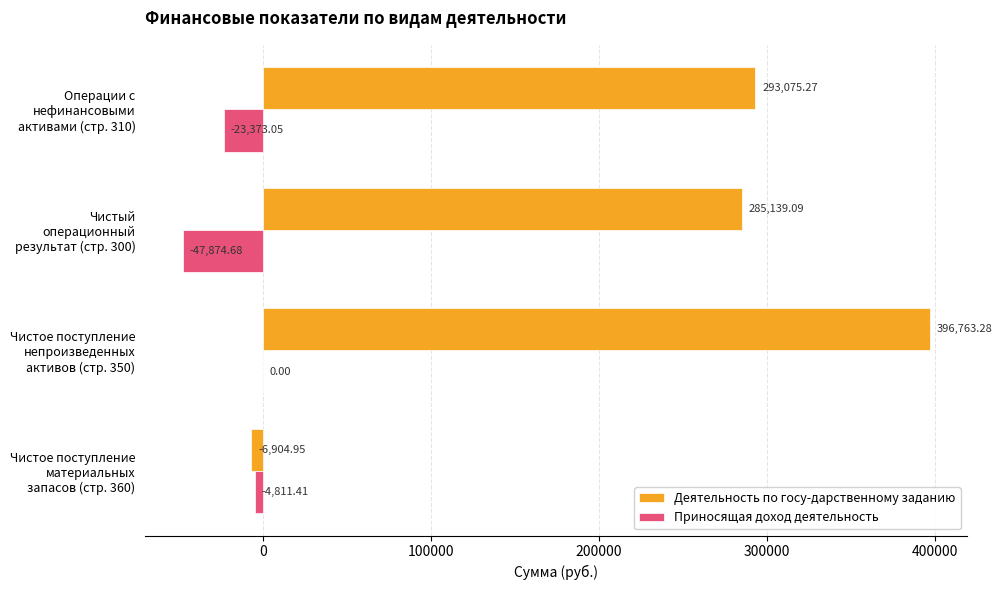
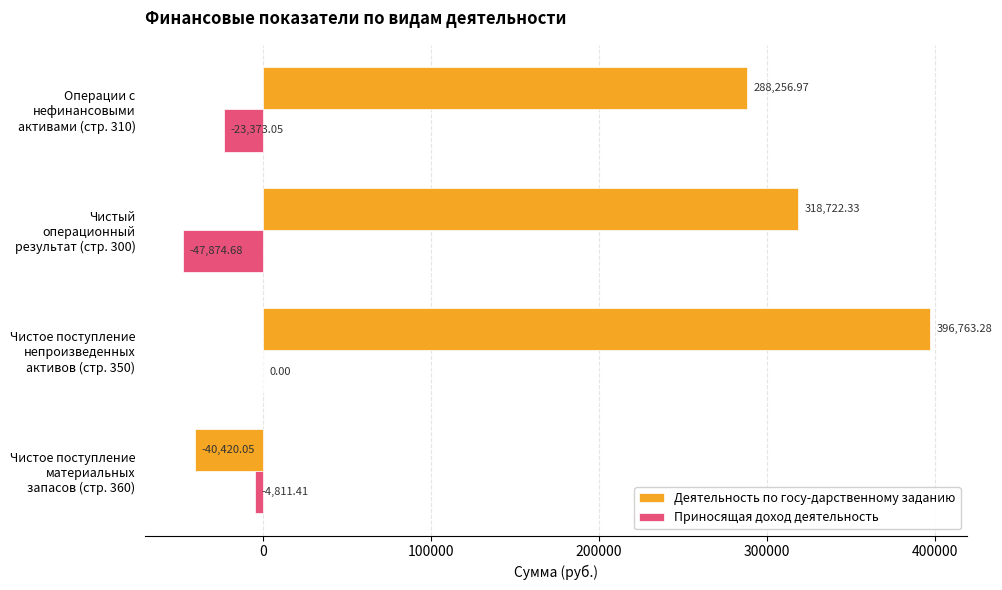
Деятельность по госу-дарственному заданию, Операции с нефинансовыми активами (стр. 310): 293,075.27 -> 288,256.97
Деятельность по госу-дарственному заданию, Чистый операционный результат (стр. 300): 285,139.09 -> 318,722.33
Деятельность по госу-дарственному заданию, Чистое поступление материальных запасов (стр. 360): -6,904.95 -> -40,420.05
